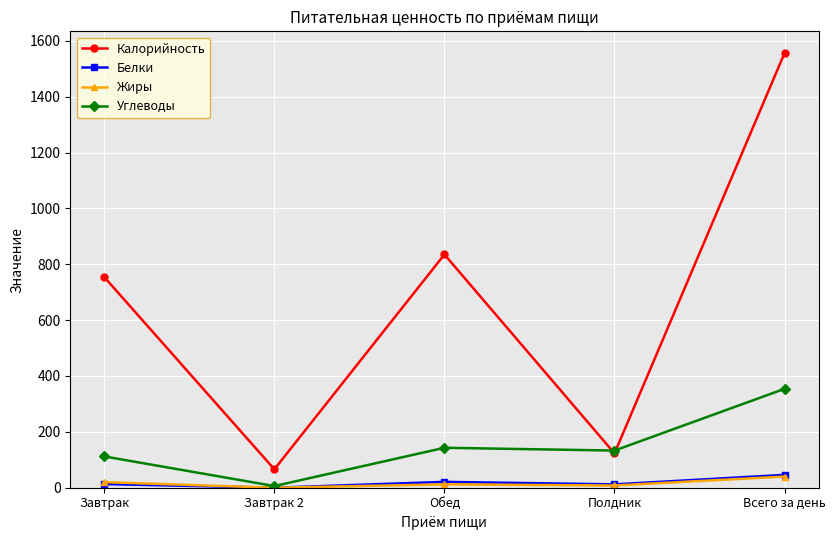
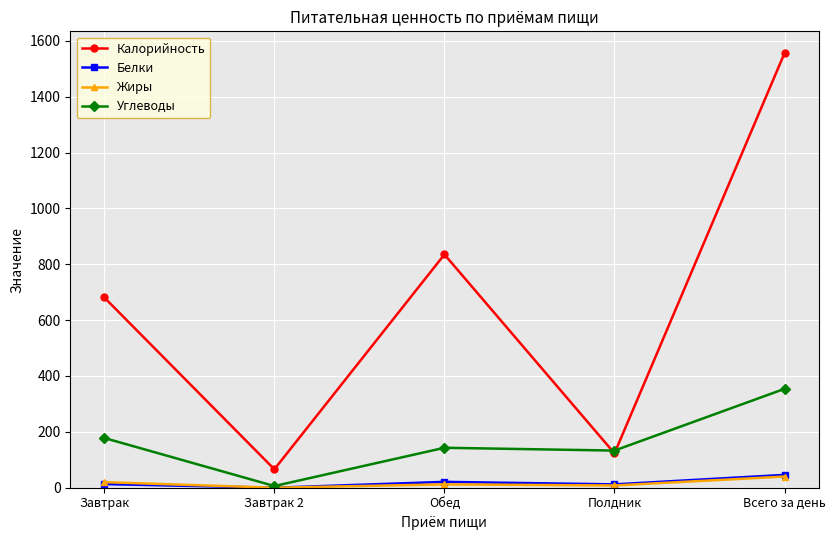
Калорийность, Завтрак: 750 -> 680
Углеводы, Завтрак: 110 -> 180
